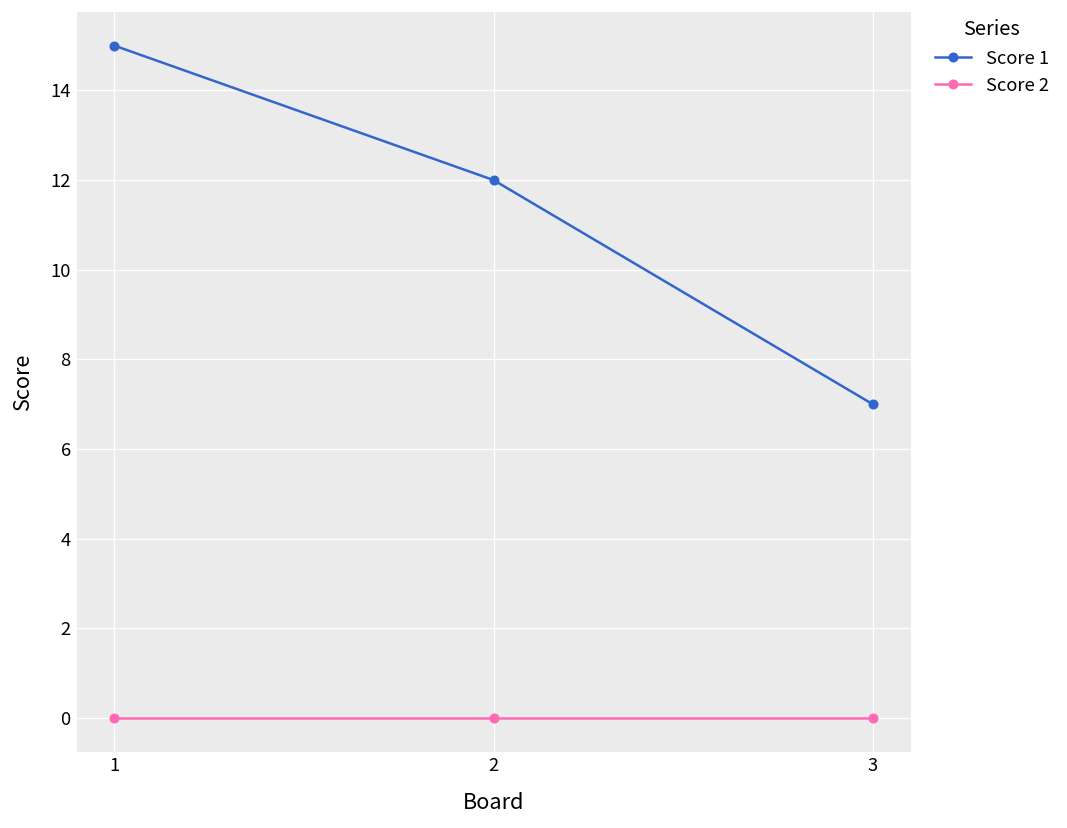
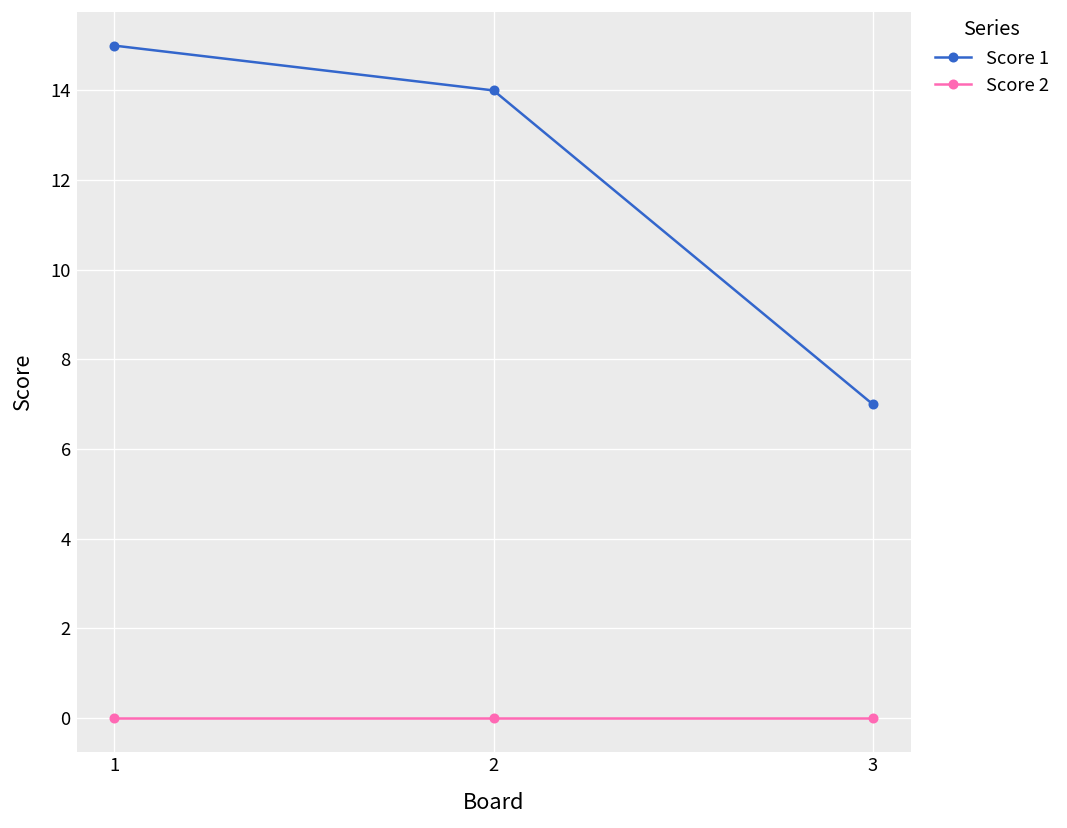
Score 1, 2: 12 -> 14
